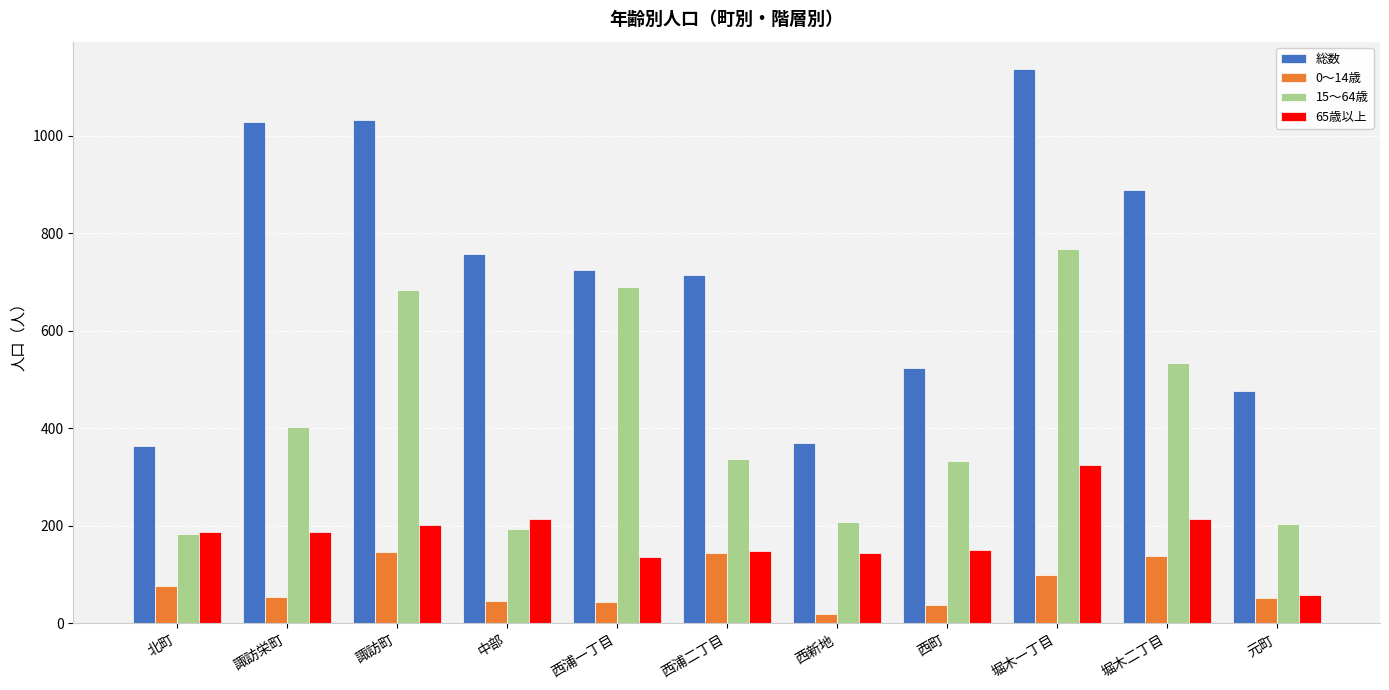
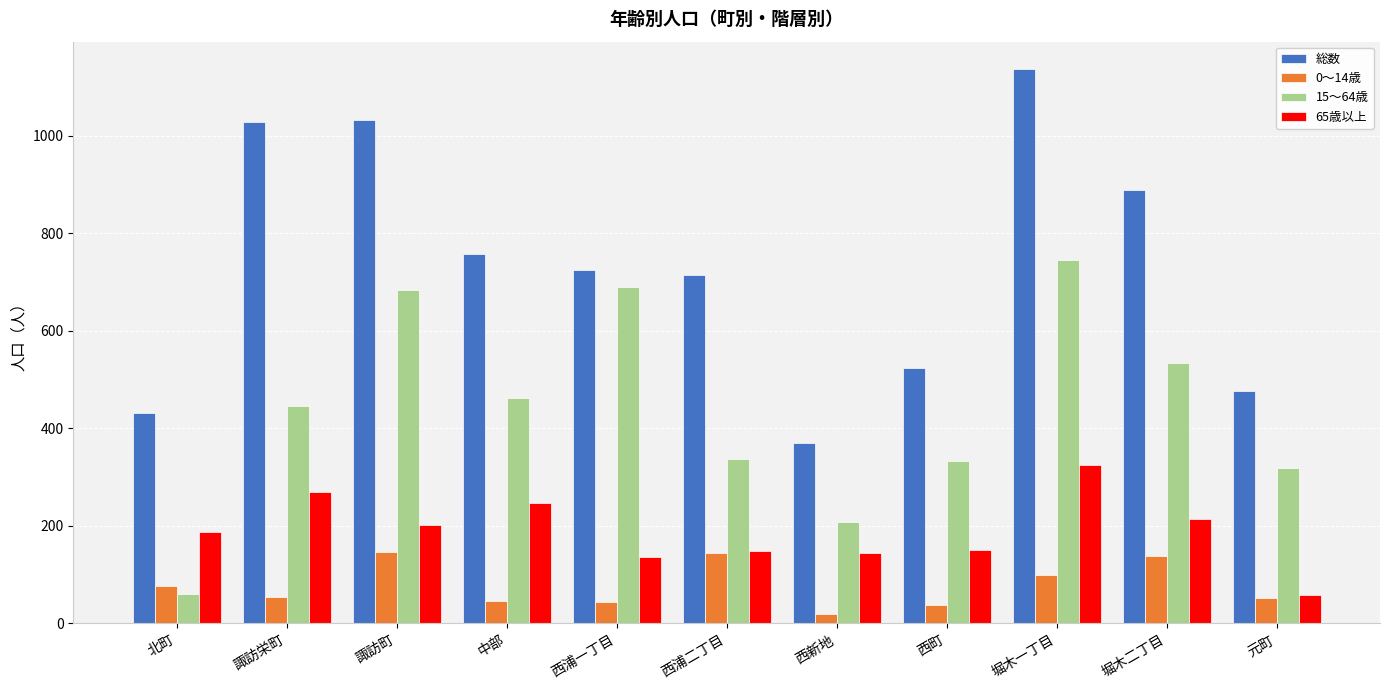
総数, 北町: 360 -> 430
15～64歳, 北町: 180 -> 60
15～64歳, 諏訪栄町: 400 -> 450
65歳以上, 諏訪栄町: 190 -> 270
15～64歳, 中部: 190 -> 460
65歳以上, 中部: 210 -> 250
15～64歳, 堀木一丁目: 770 -> 750
15～64歳, 元町: 200 -> 320
